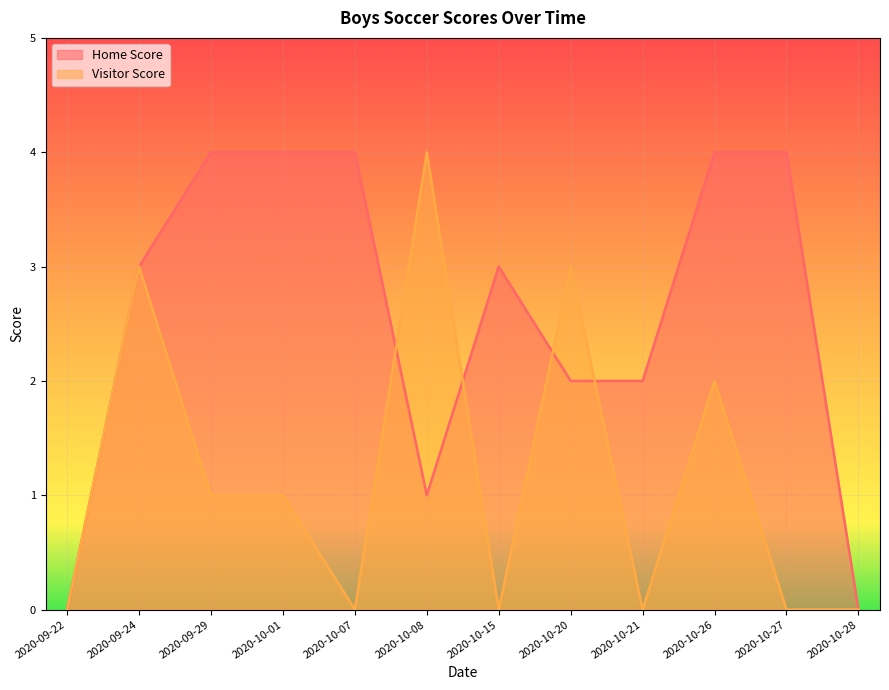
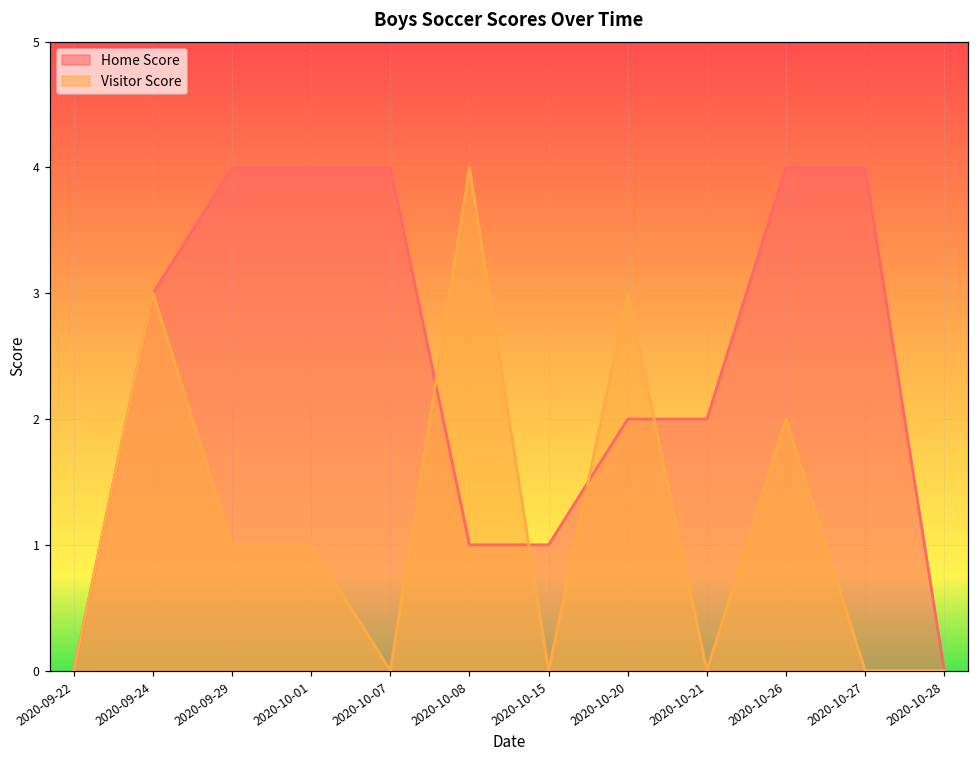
Home Score, 2020-10-15: 3 -> 1
